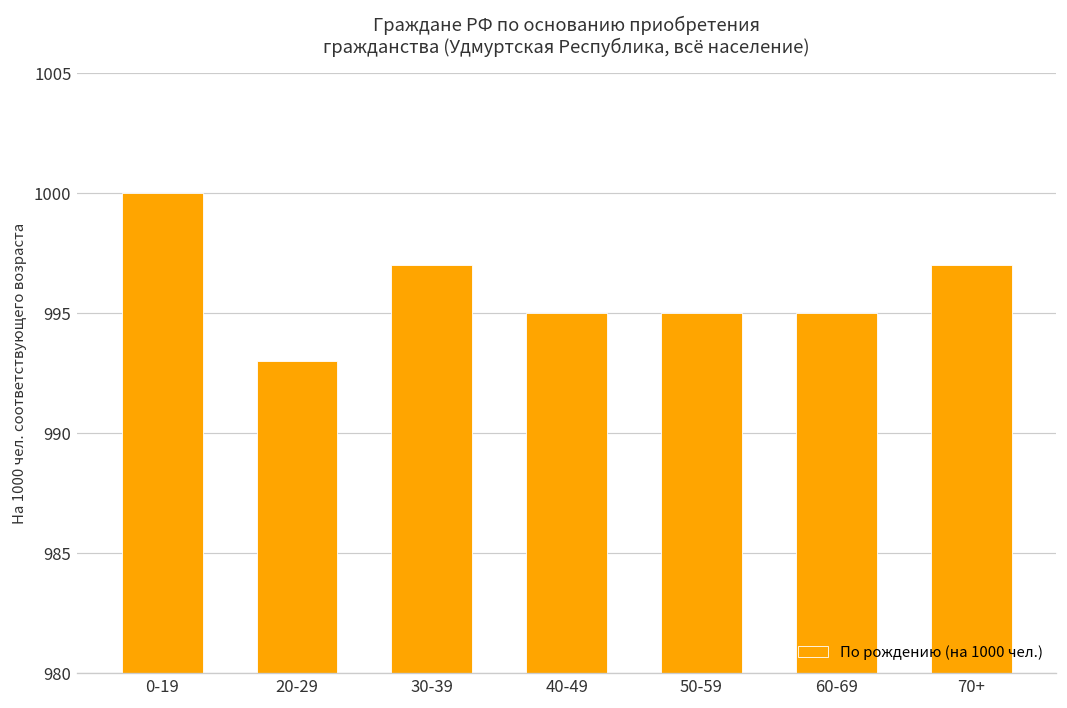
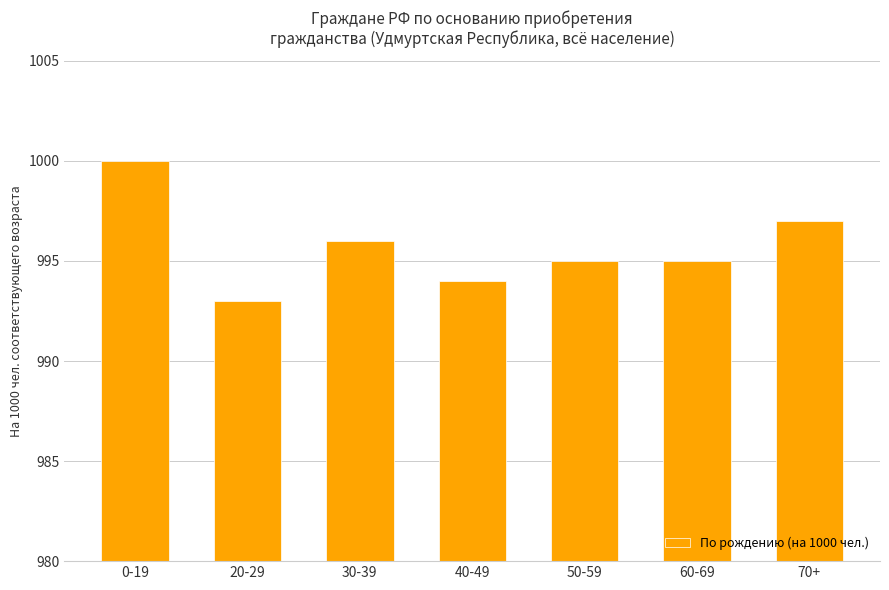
30-39: 997 -> 996
40-49: 995 -> 994
